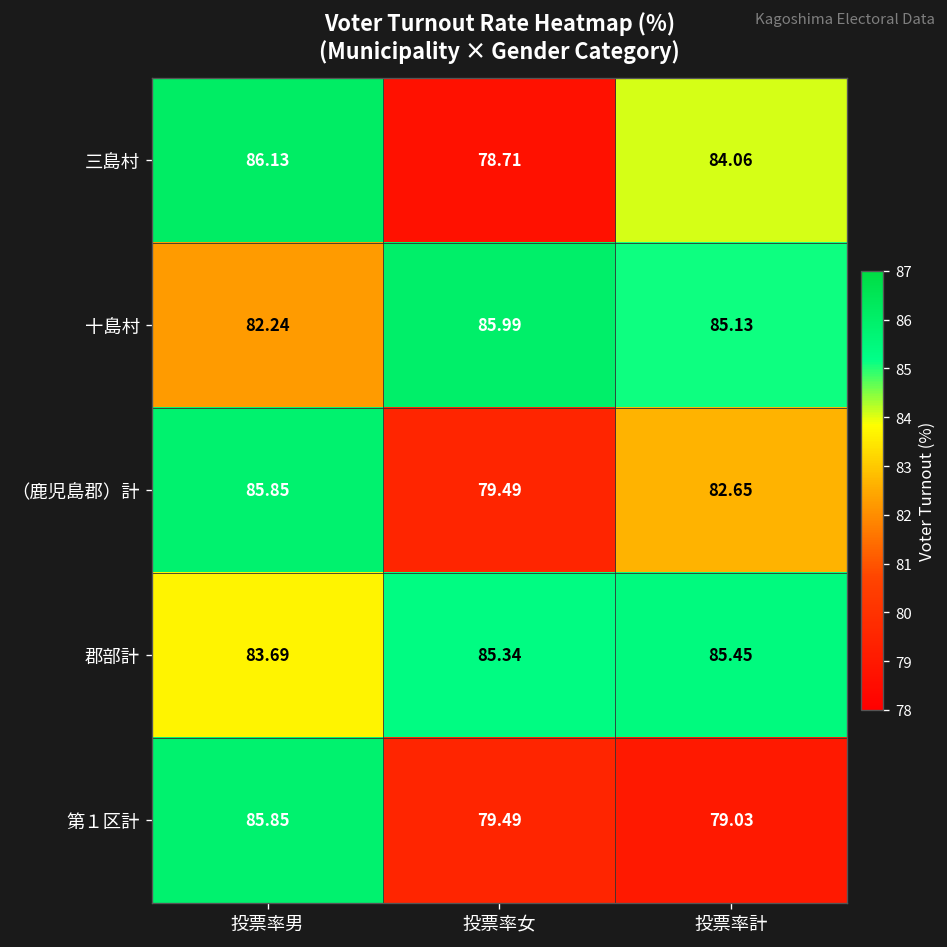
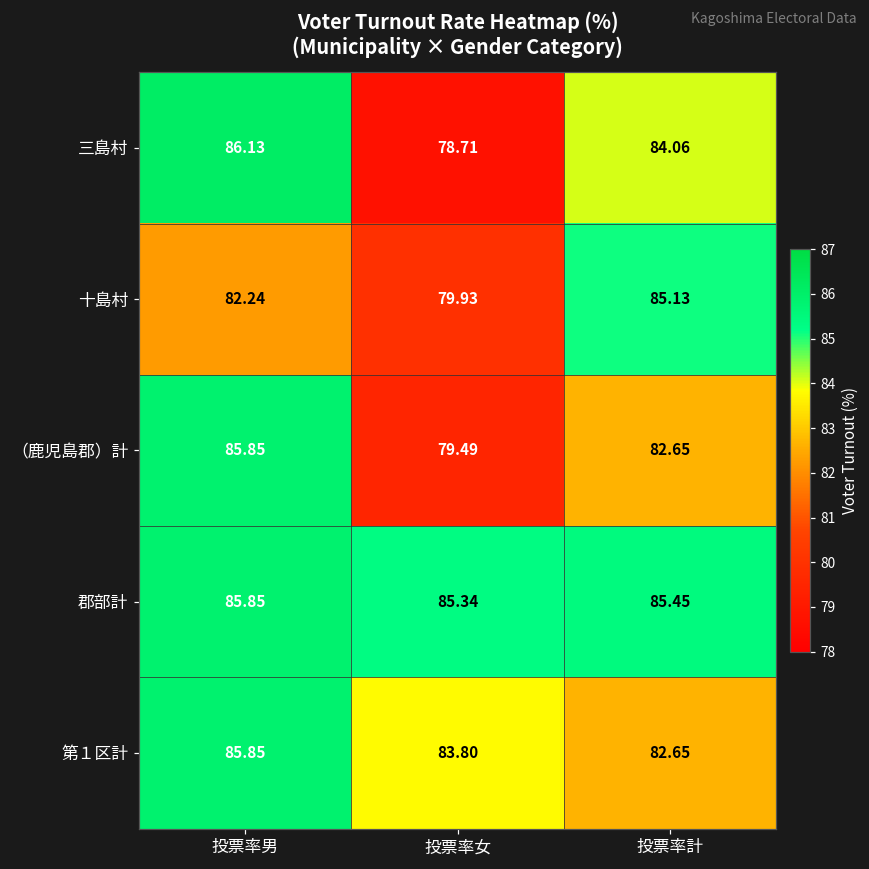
十島村, 投票率女: 85.99 -> 79.93
郡部計, 投票率男: 83.69 -> 85.85
第１区計, 投票率女: 79.49 -> 83.80
第１区計, 投票率計: 79.03 -> 82.65
